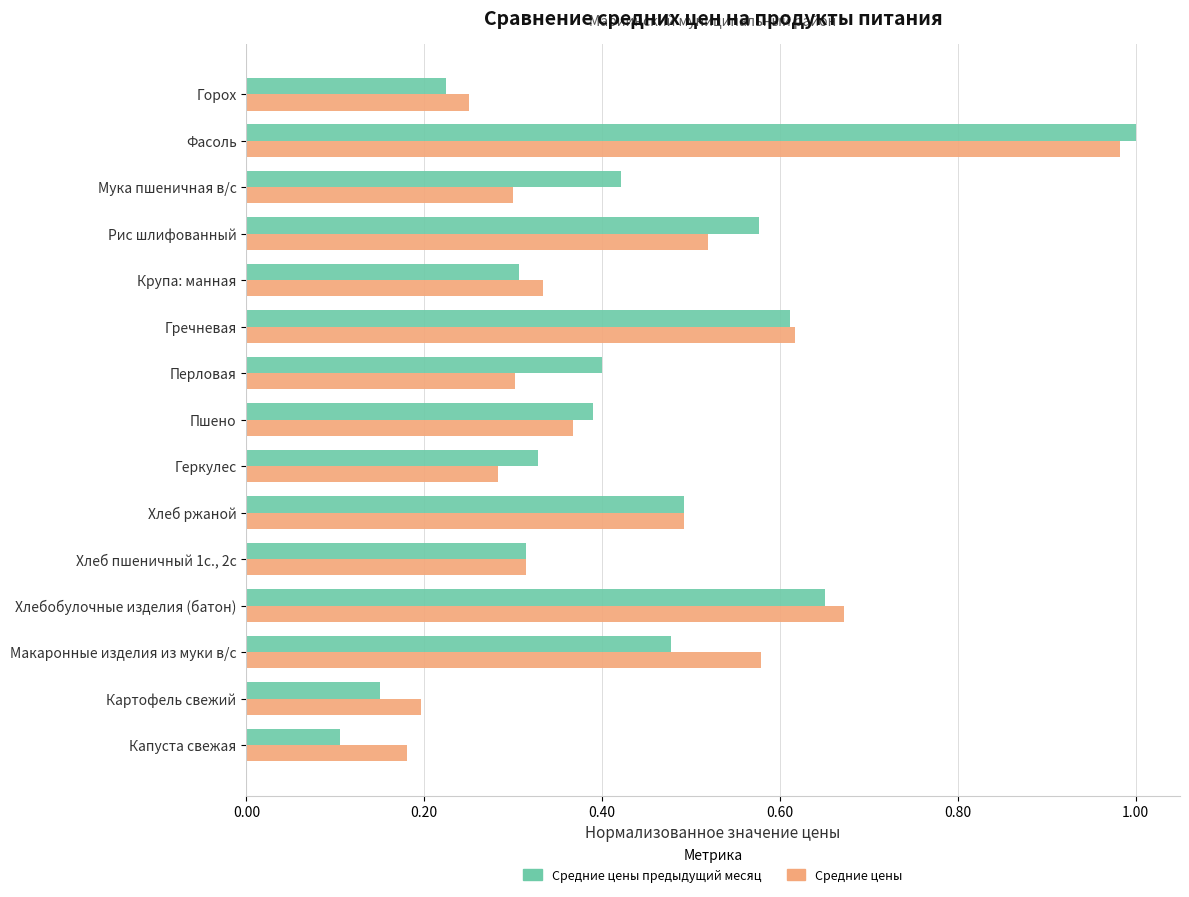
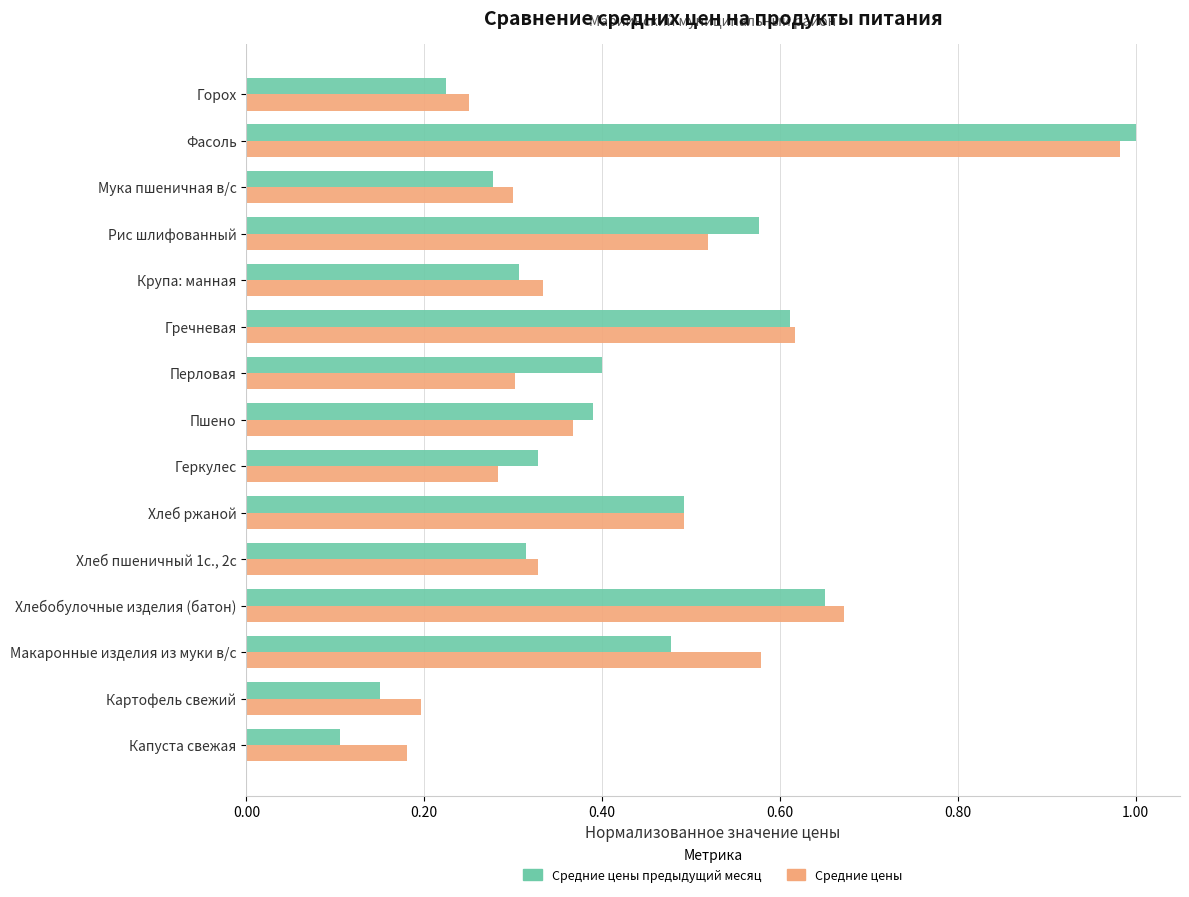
Средние цены предыдущий месяц, Мука пшеничная в/с: 0.42 -> 0.28
Средние цены, Хлеб пшеничный 1с., 2с: 0.31 -> 0.33
